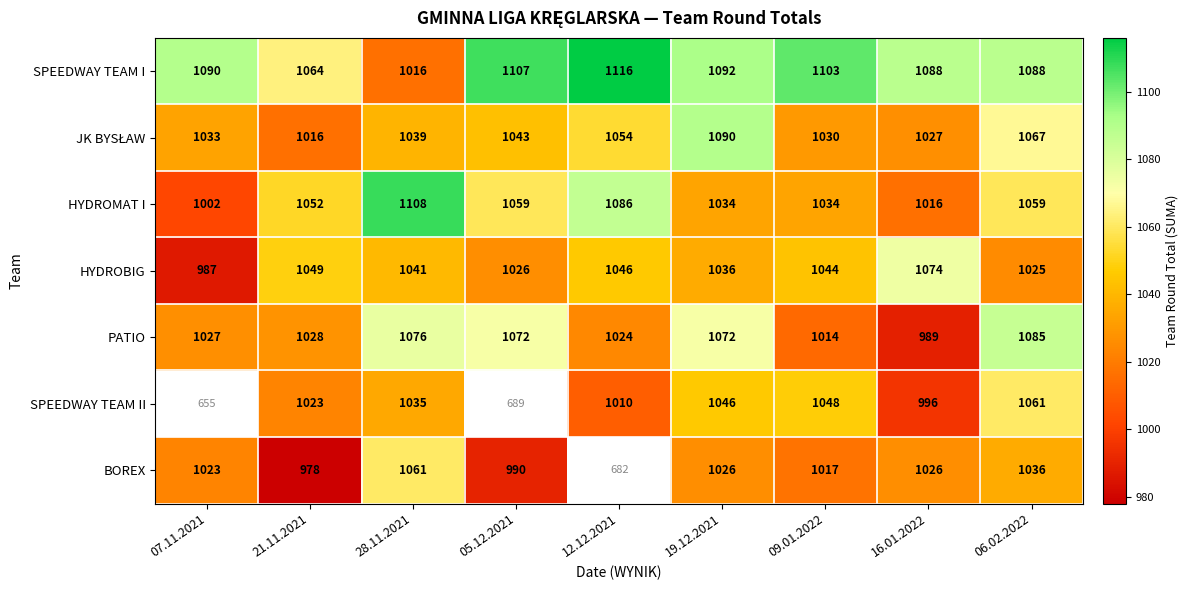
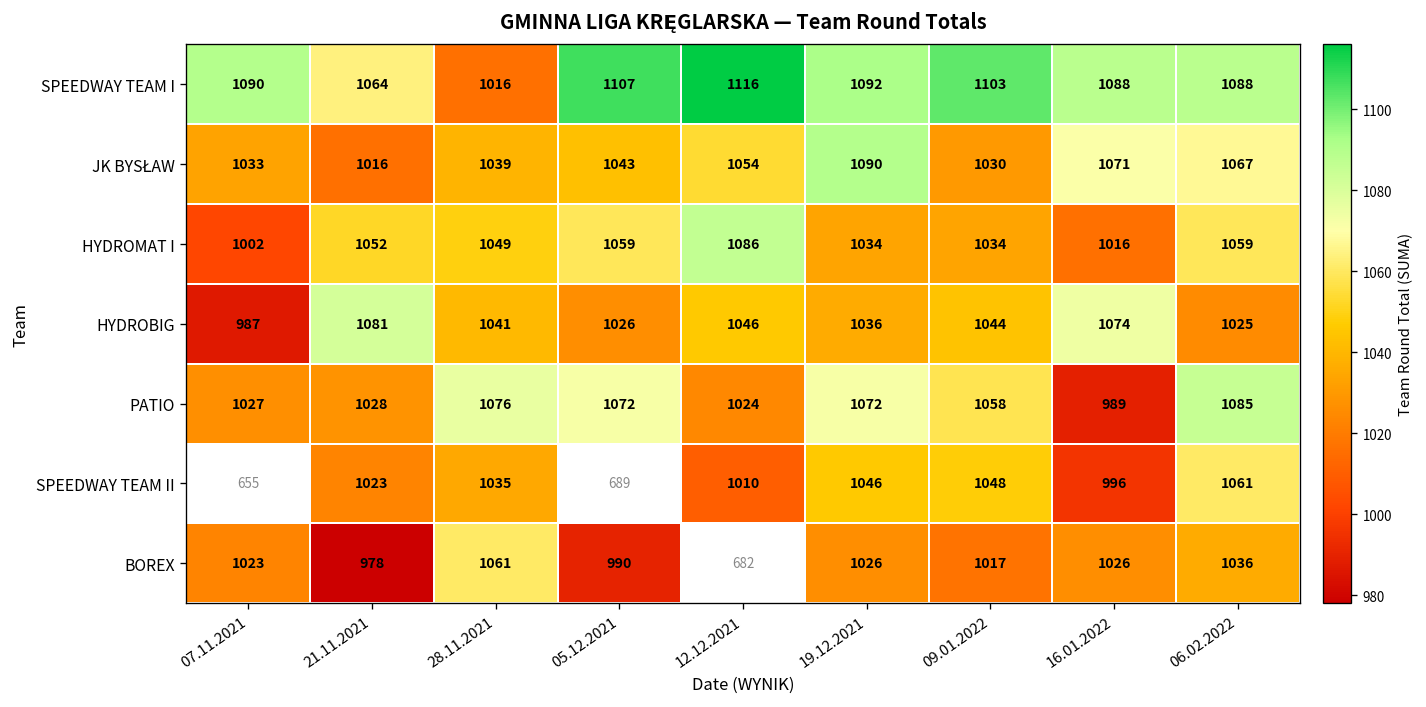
JK BYSŁAW, 16.01.2022: 1027 -> 1071
HYDROMAT I, 28.11.2021: 1108 -> 1049
HYDROBIG, 21.11.2021: 1049 -> 1081
PATIO, 09.01.2022: 1014 -> 1058
